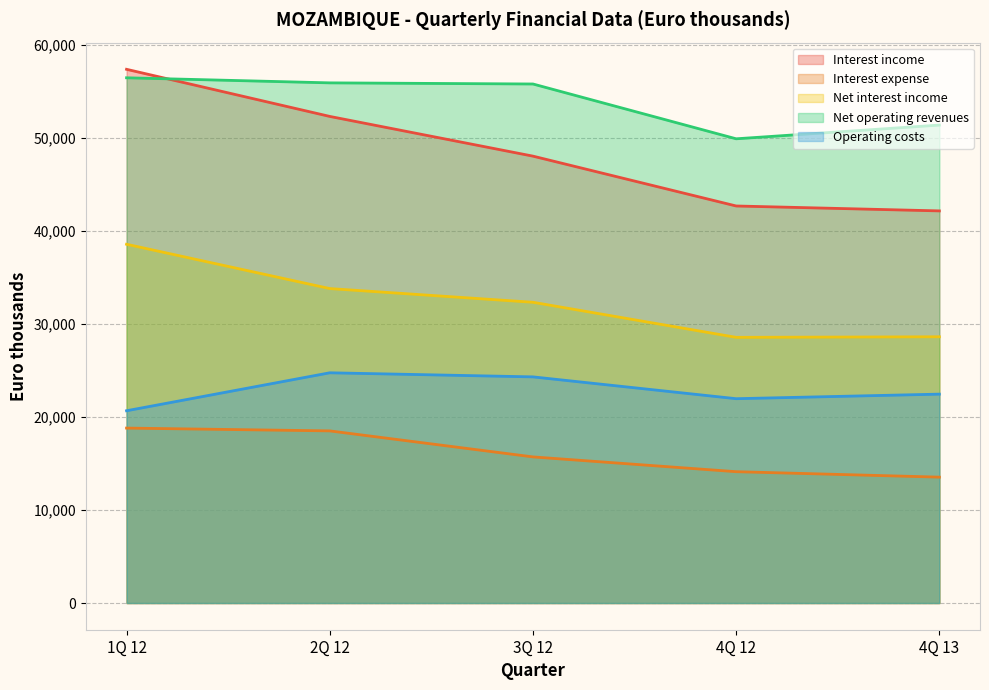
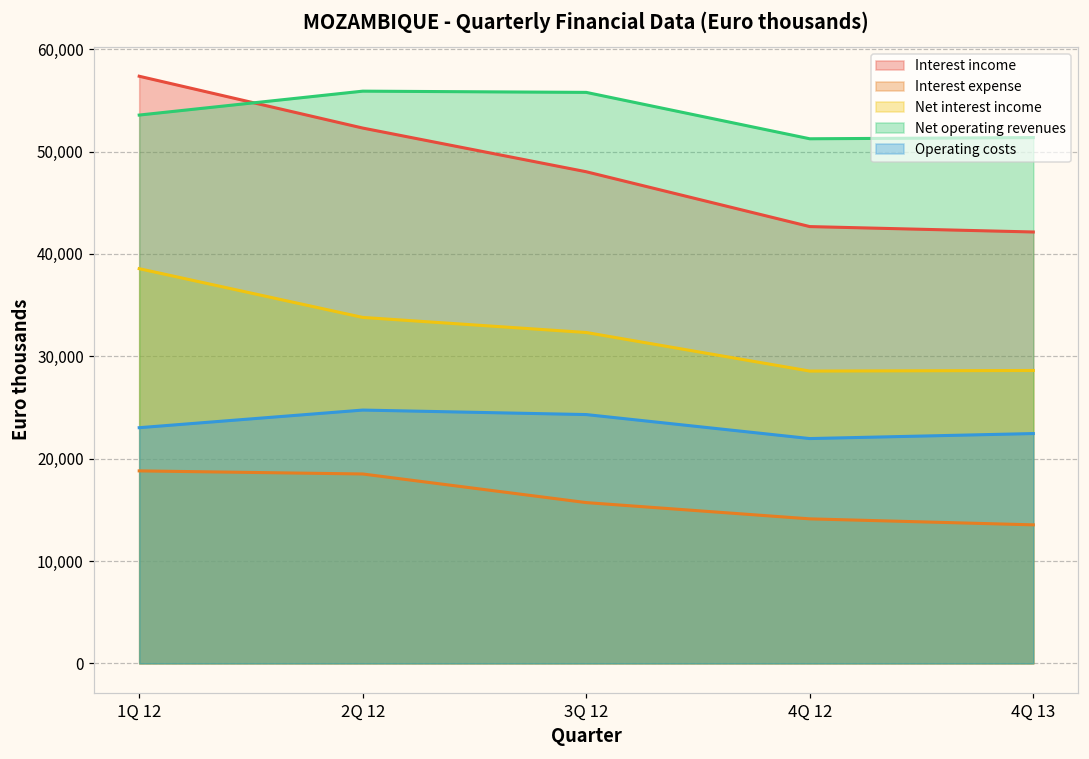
Net operating revenues, 1Q 12: 56,000 -> 54,000
Operating costs, 1Q 12: 21,000 -> 23,000
Net operating revenues, 4Q 12: 50,000 -> 51,000
